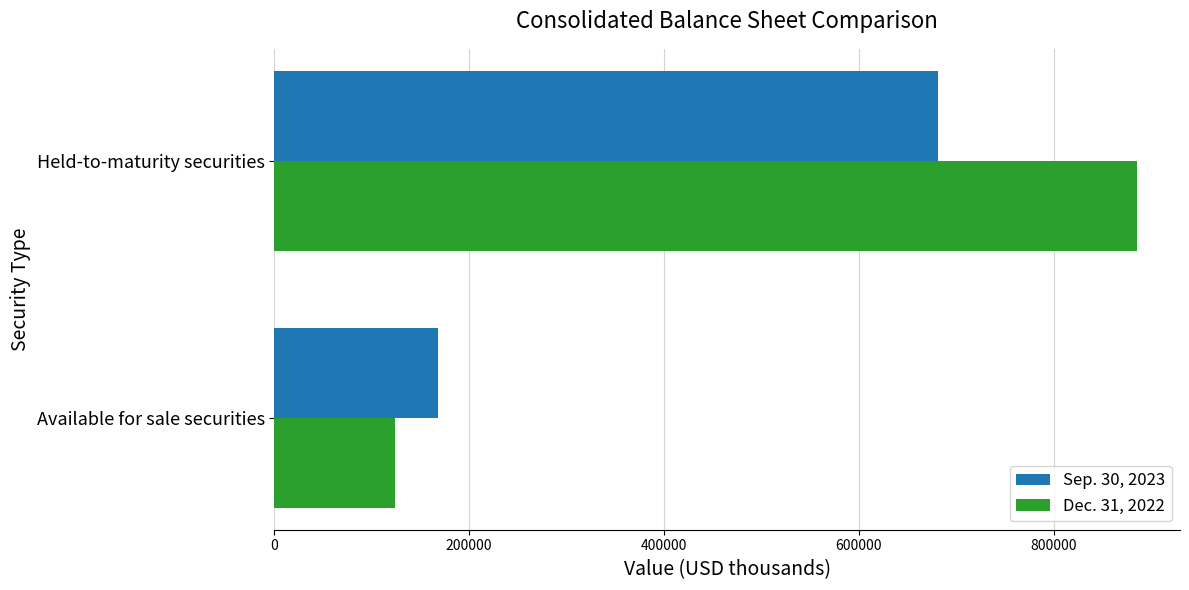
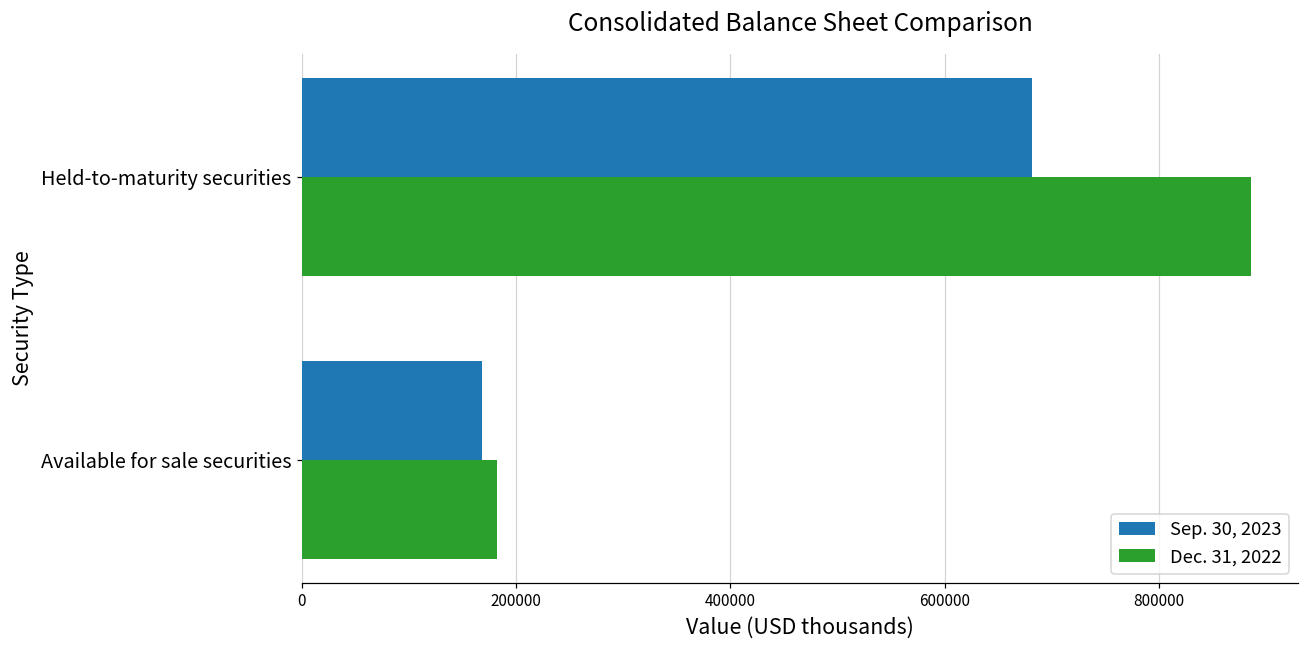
Dec. 31, 2022, Available for sale securities: 120000 -> 180000
